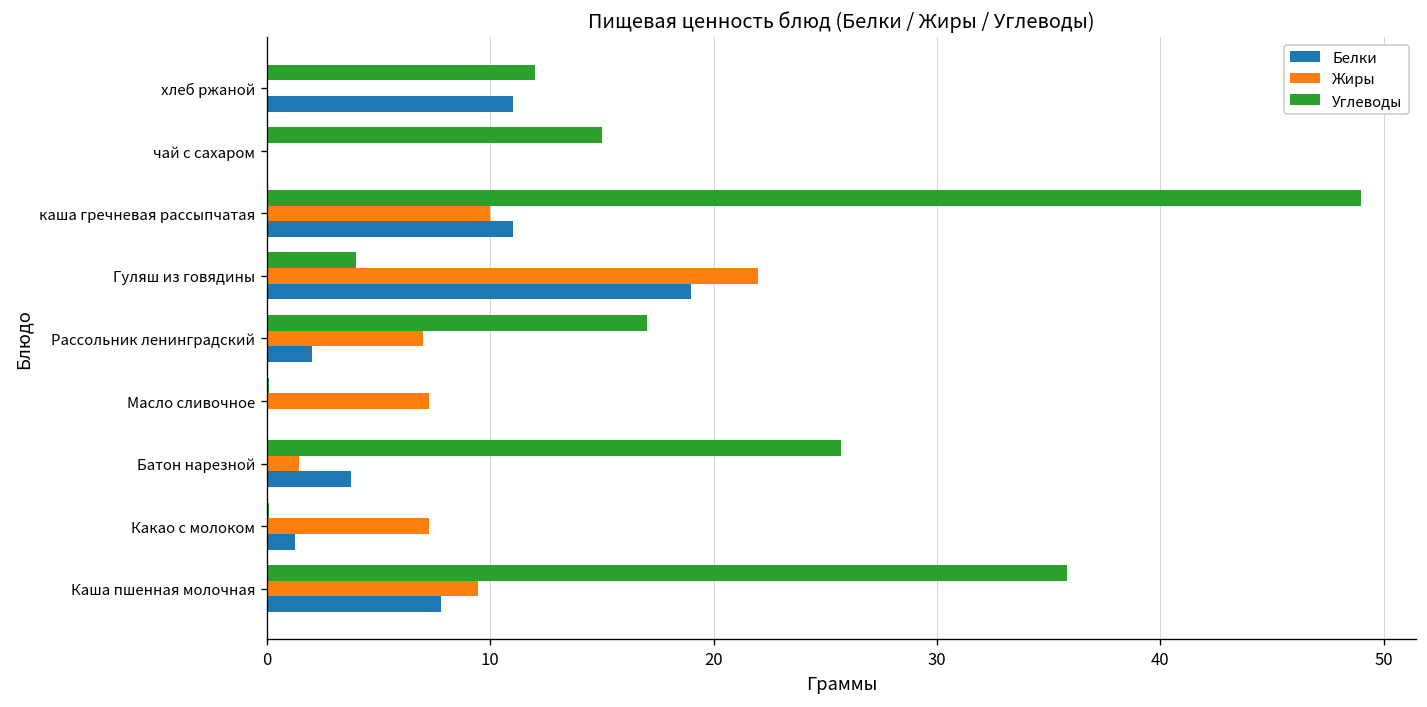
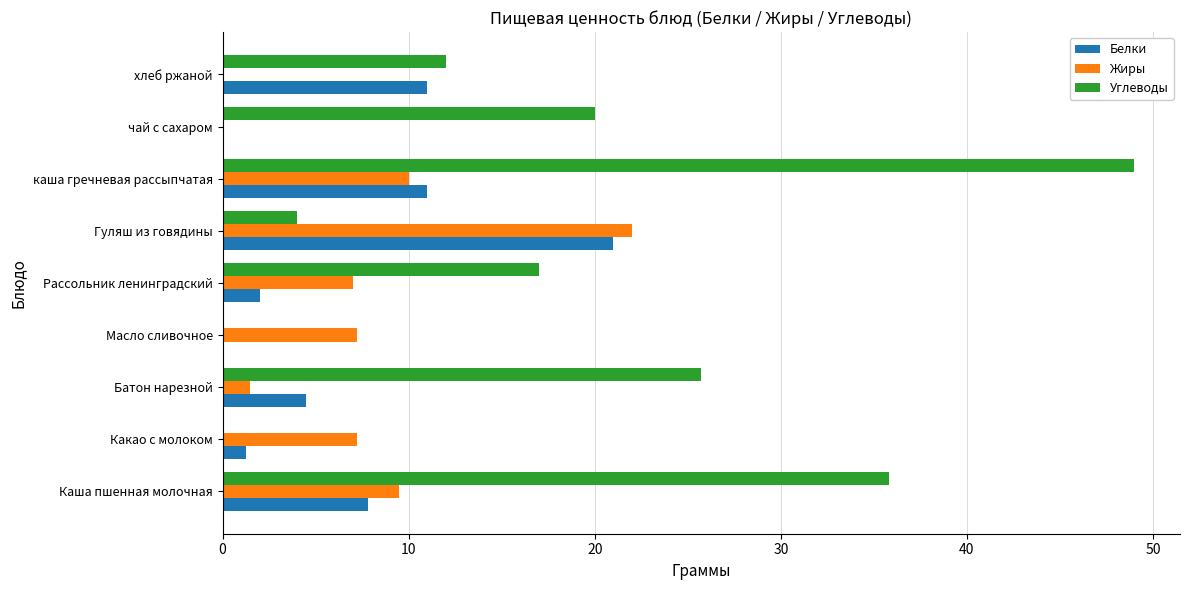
Углеводы, чай с сахаром: 15 -> 20
Белки, Гуляш из говядины: 19 -> 21
Белки, Батон нарезной: 3.8 -> 4.5
